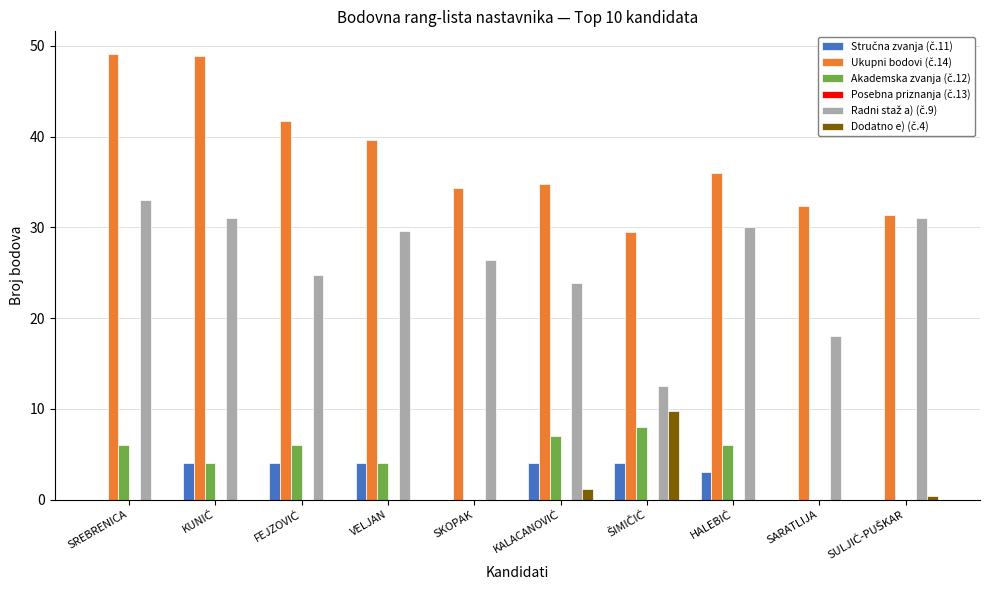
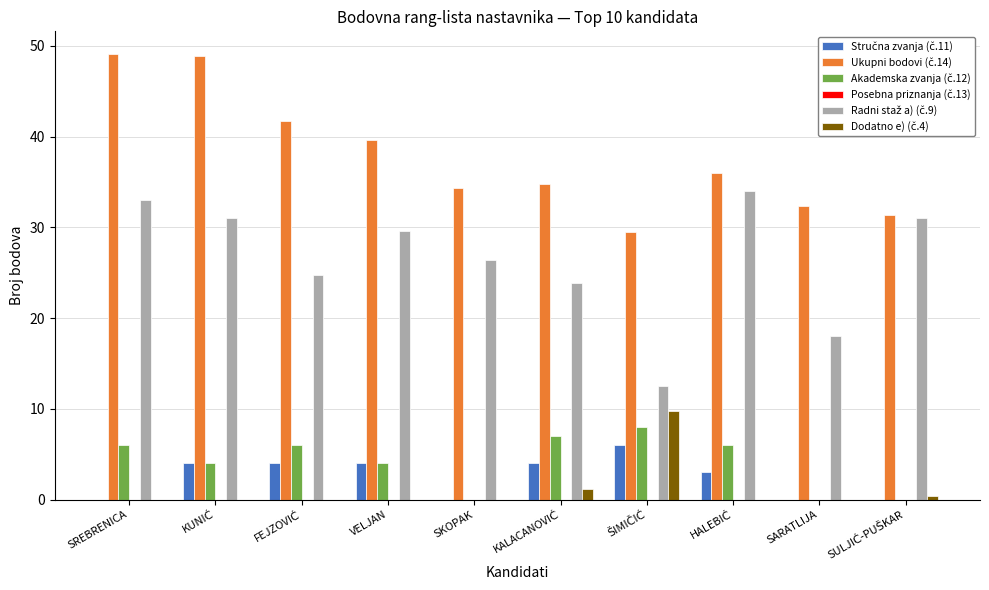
Stručna zvanja (č.11), ŠIMIČIĆ: 4 -> 6
Radni staž a) (č.9), HALEBIĆ: 30 -> 34
